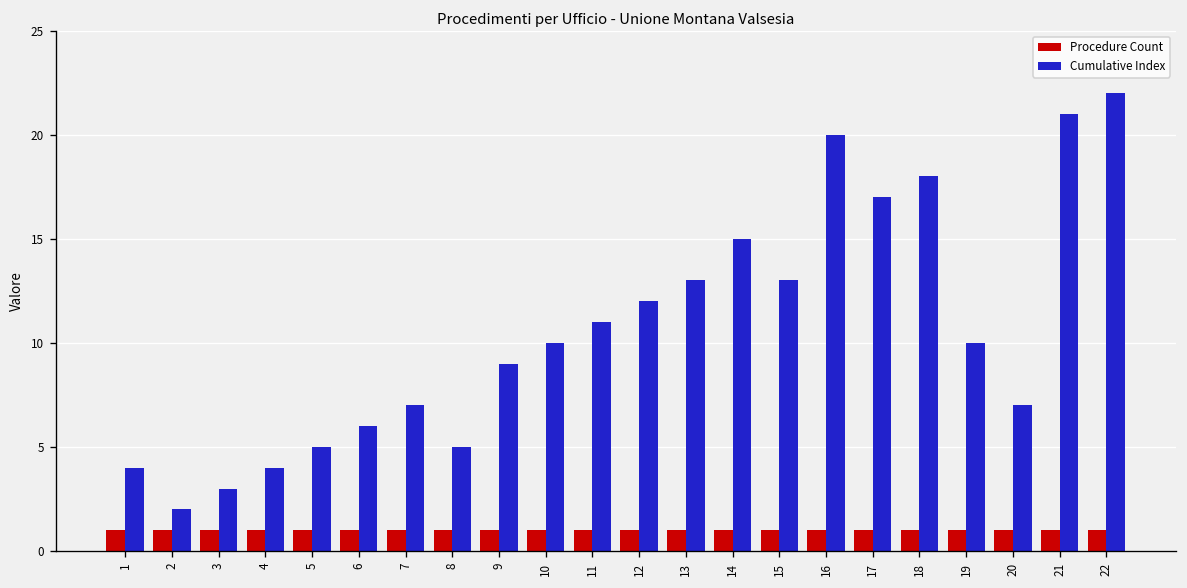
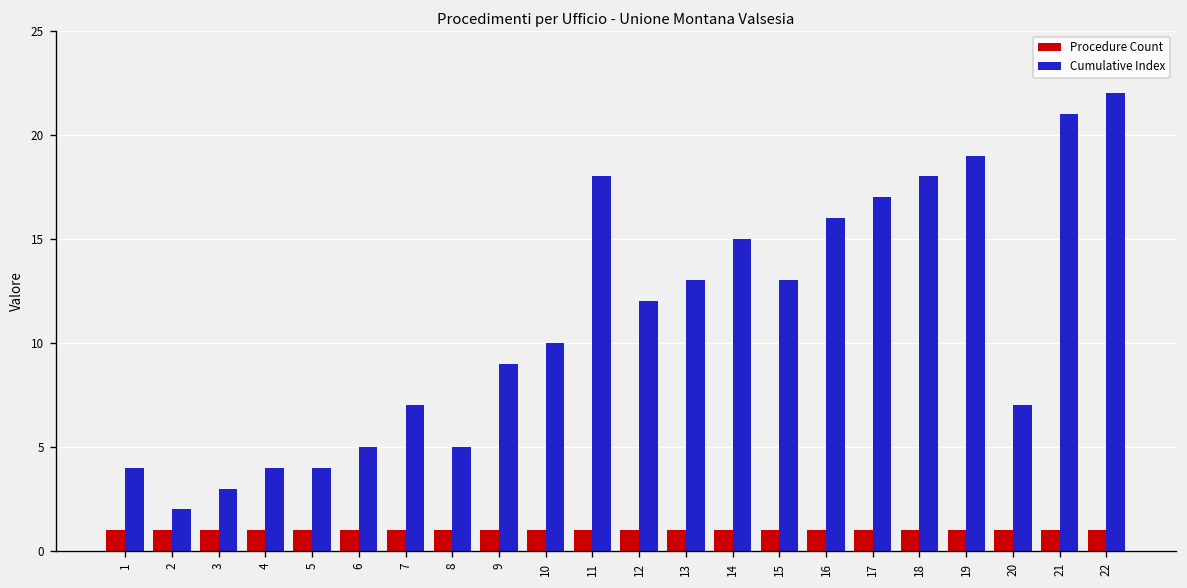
Cumulative Index, 5: 5 -> 4
Cumulative Index, 6: 6 -> 5
Cumulative Index, 11: 11 -> 18
Cumulative Index, 16: 20 -> 16
Cumulative Index, 19: 10 -> 19
